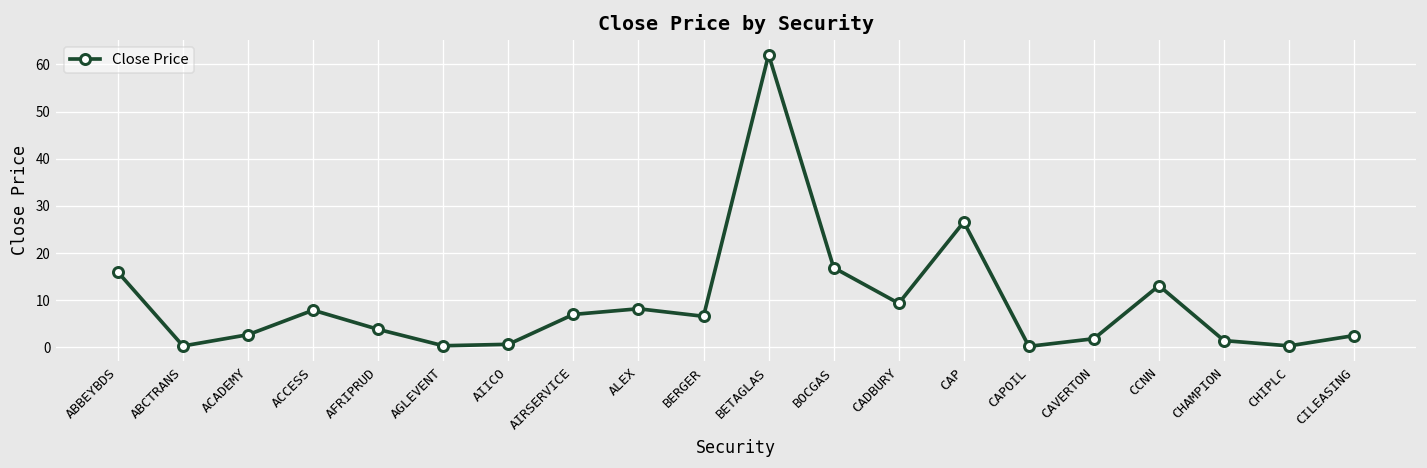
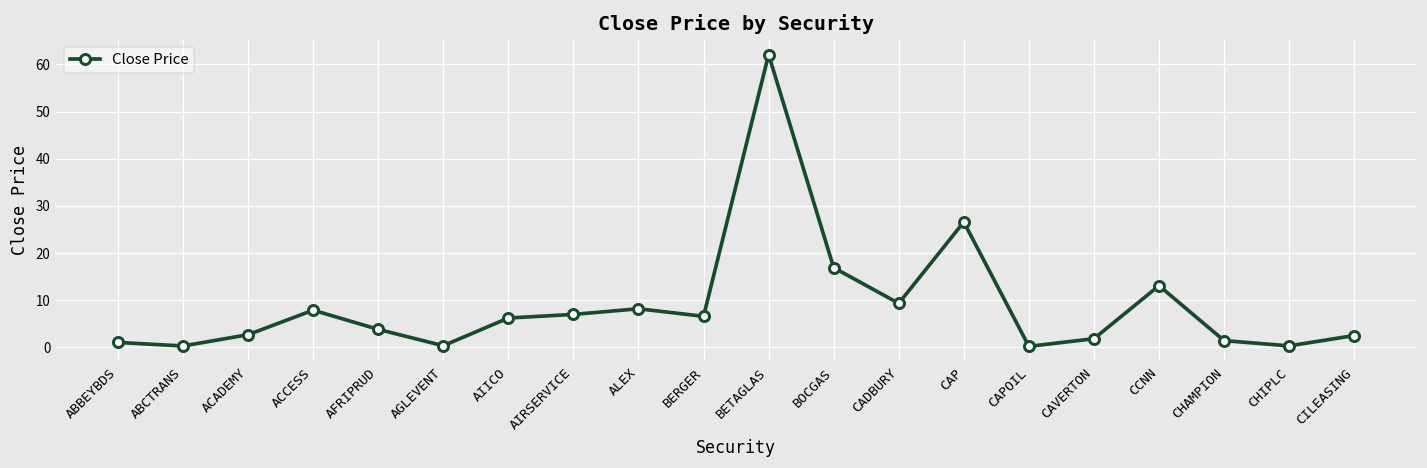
ABBEYBDS: 16 -> 1
AIICO: 1 -> 6
